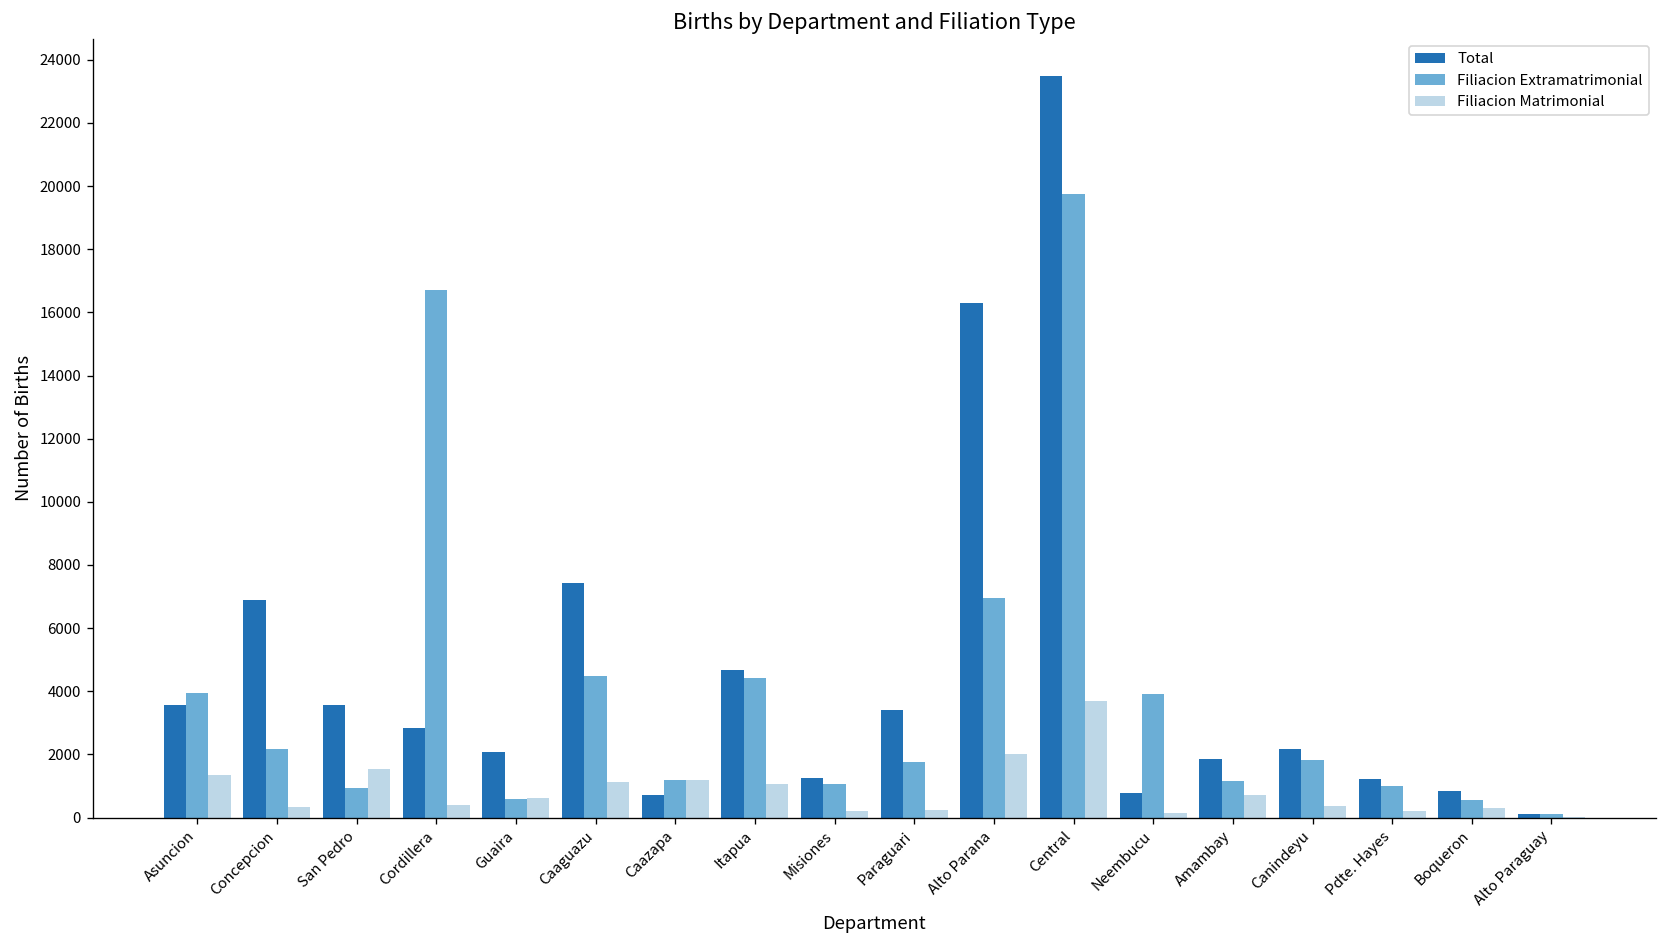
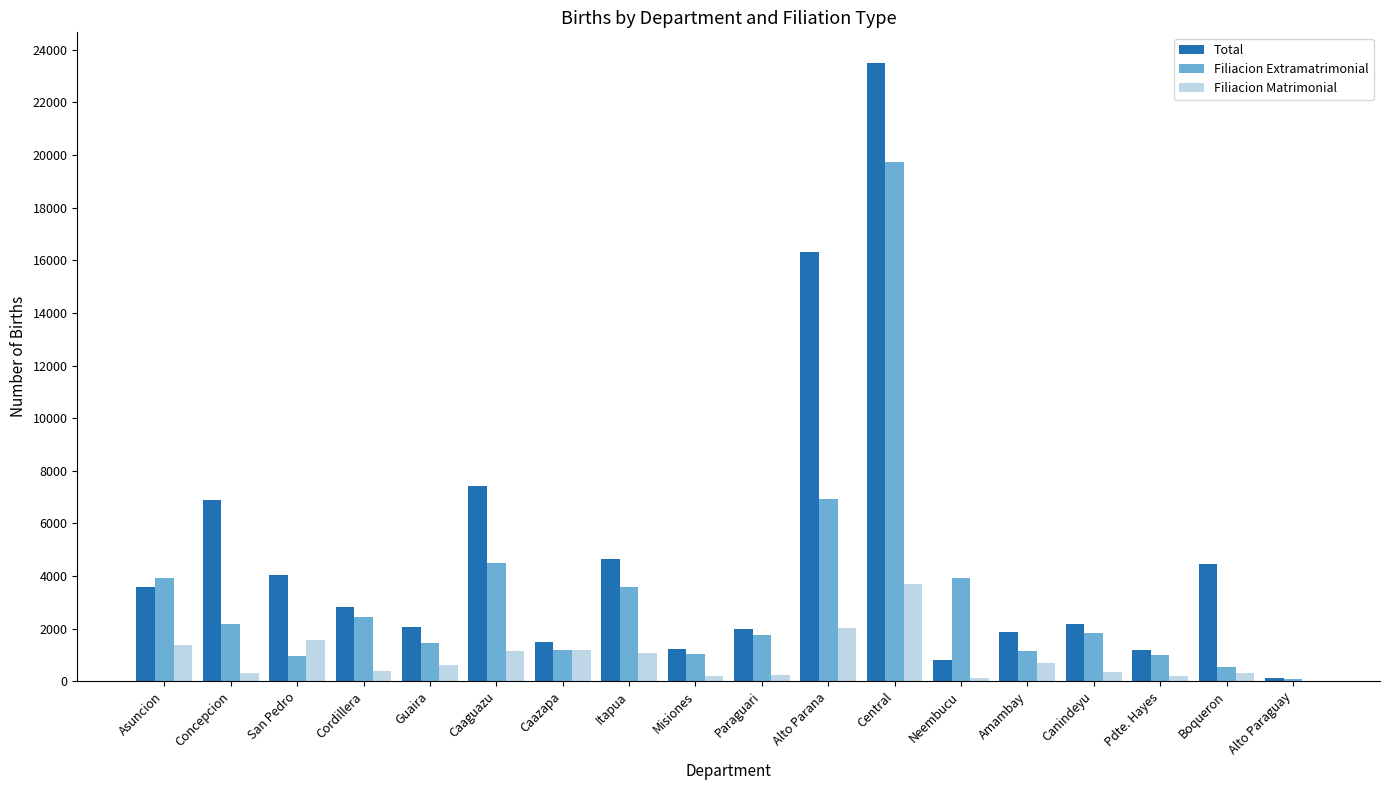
Total, San Pedro: 3600 -> 4000
Filiacion Extramatrimonial, Cordillera: 16700 -> 2400
Filiacion Extramatrimonial, Guaira: 600 -> 1400
Total, Caazapa: 700 -> 1500
Filiacion Extramatrimonial, Itapua: 4400 -> 3600
Total, Paraguari: 3400 -> 2000
Total, Boqueron: 900 -> 4400
